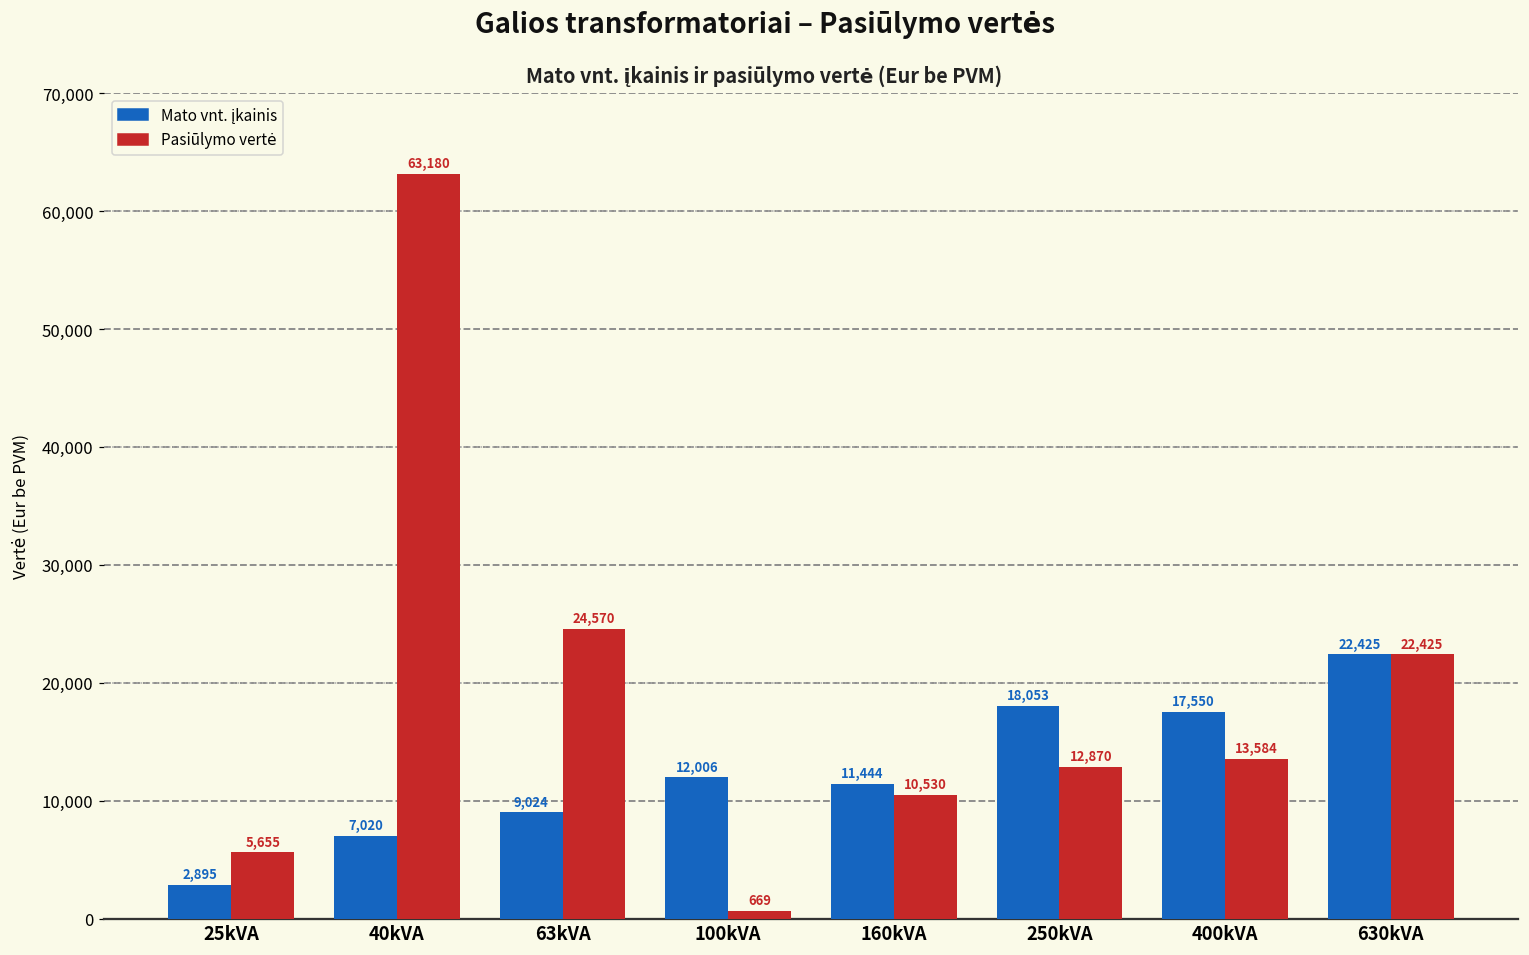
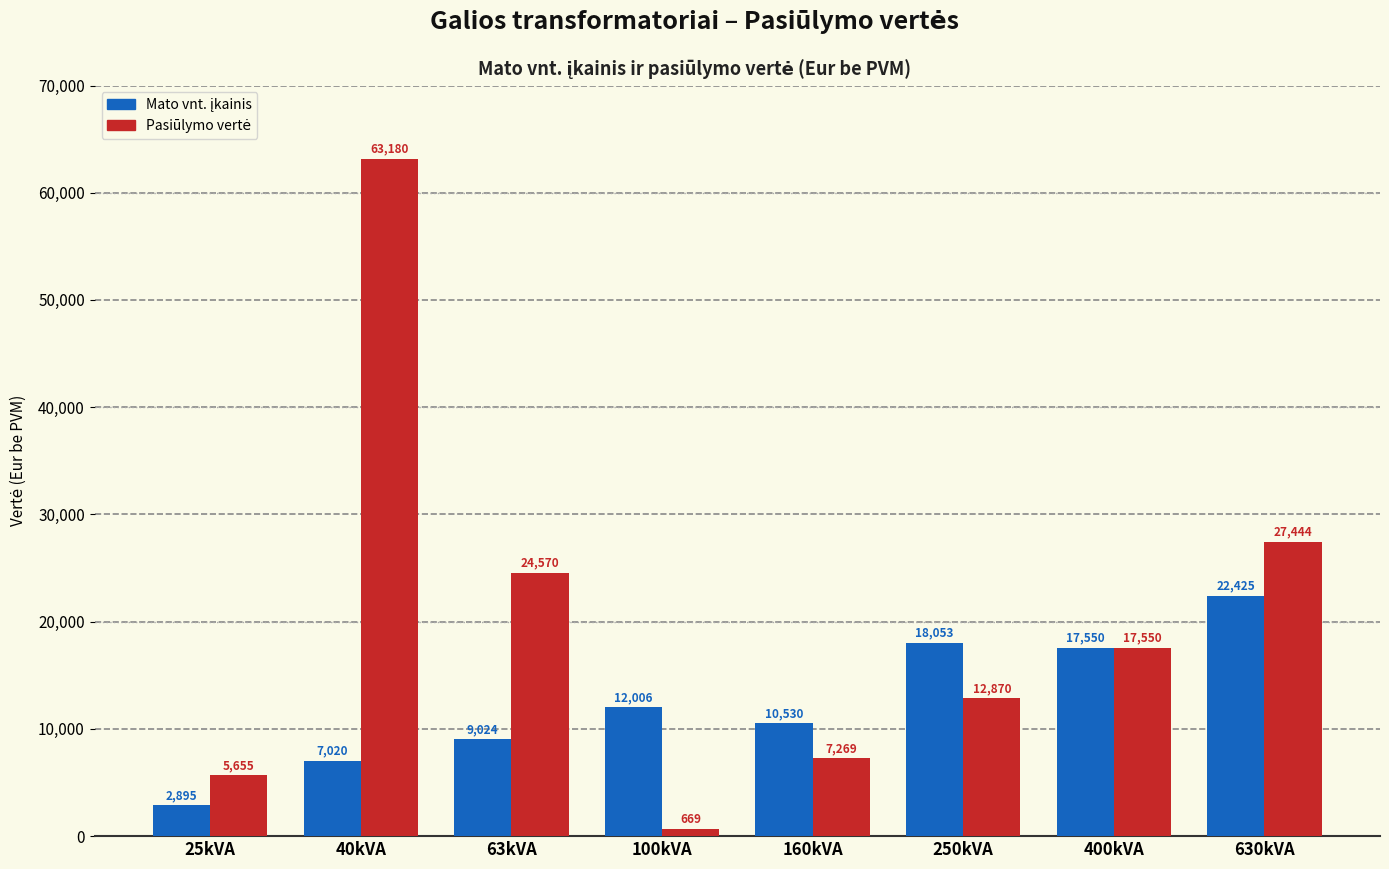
Mato vnt. įkainis, 160kVA: 11,444 -> 10,530
Pasiūlymo vertė, 160kVA: 10,530 -> 7,269
Pasiūlymo vertė, 400kVA: 13,584 -> 17,550
Pasiūlymo vertė, 630kVA: 22,425 -> 27,444
